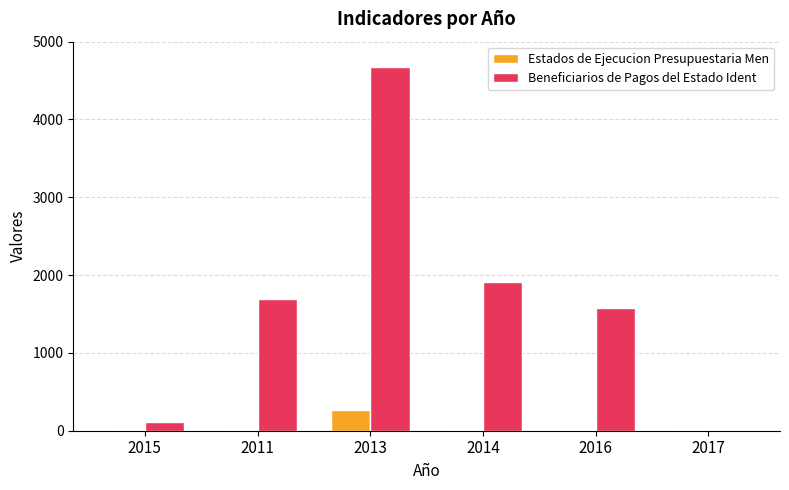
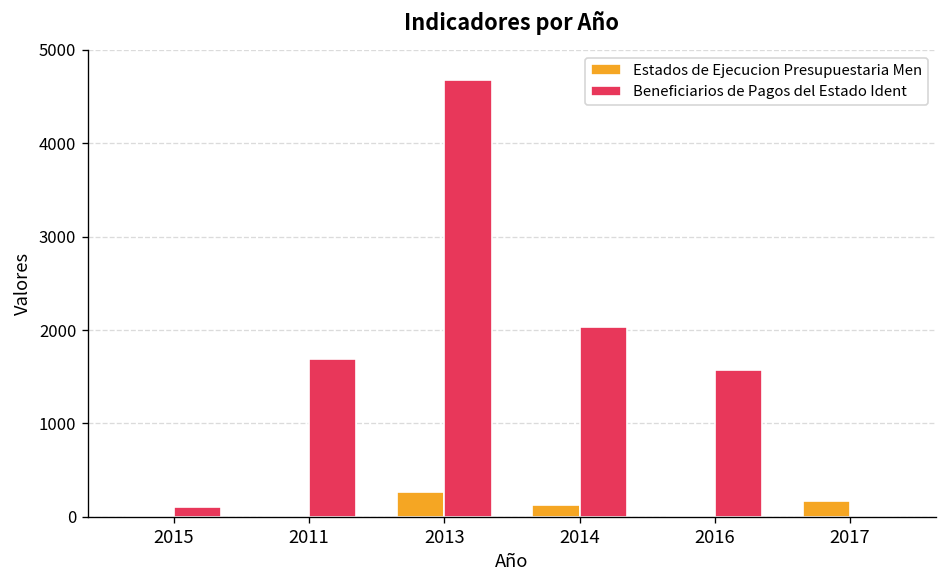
Estados de Ejecucion Presupuestaria Men, 2014: 0 -> 100
Beneficiarios de Pagos del Estado Ident, 2014: 1900 -> 2000
Estados de Ejecucion Presupuestaria Men, 2017: 0 -> 200
